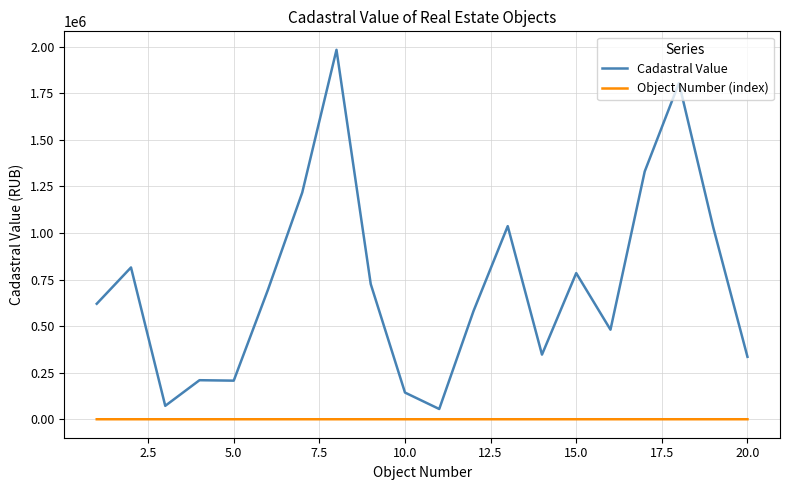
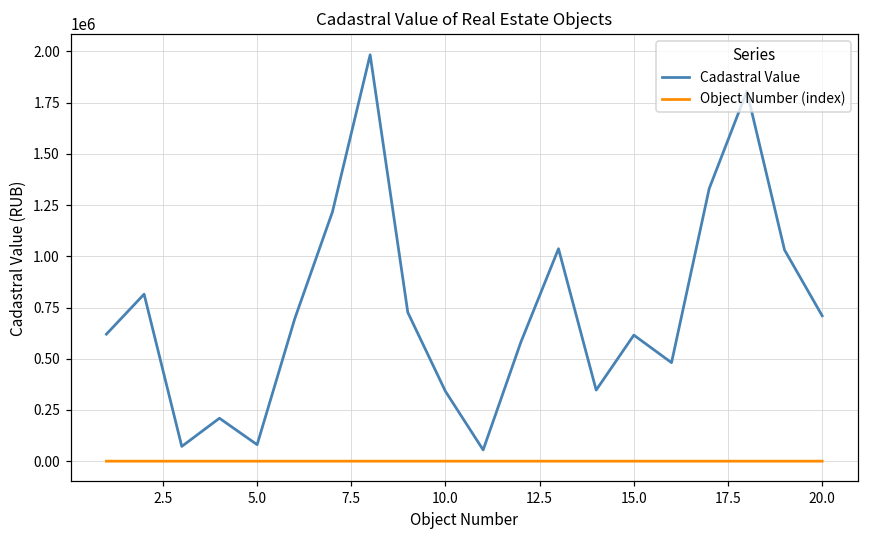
Cadastral Value, 5.0: 210000 -> 80000
Cadastral Value, 10.0: 140000 -> 340000
Cadastral Value, 15.0: 780000 -> 620000
Cadastral Value, 20.0: 340000 -> 710000
